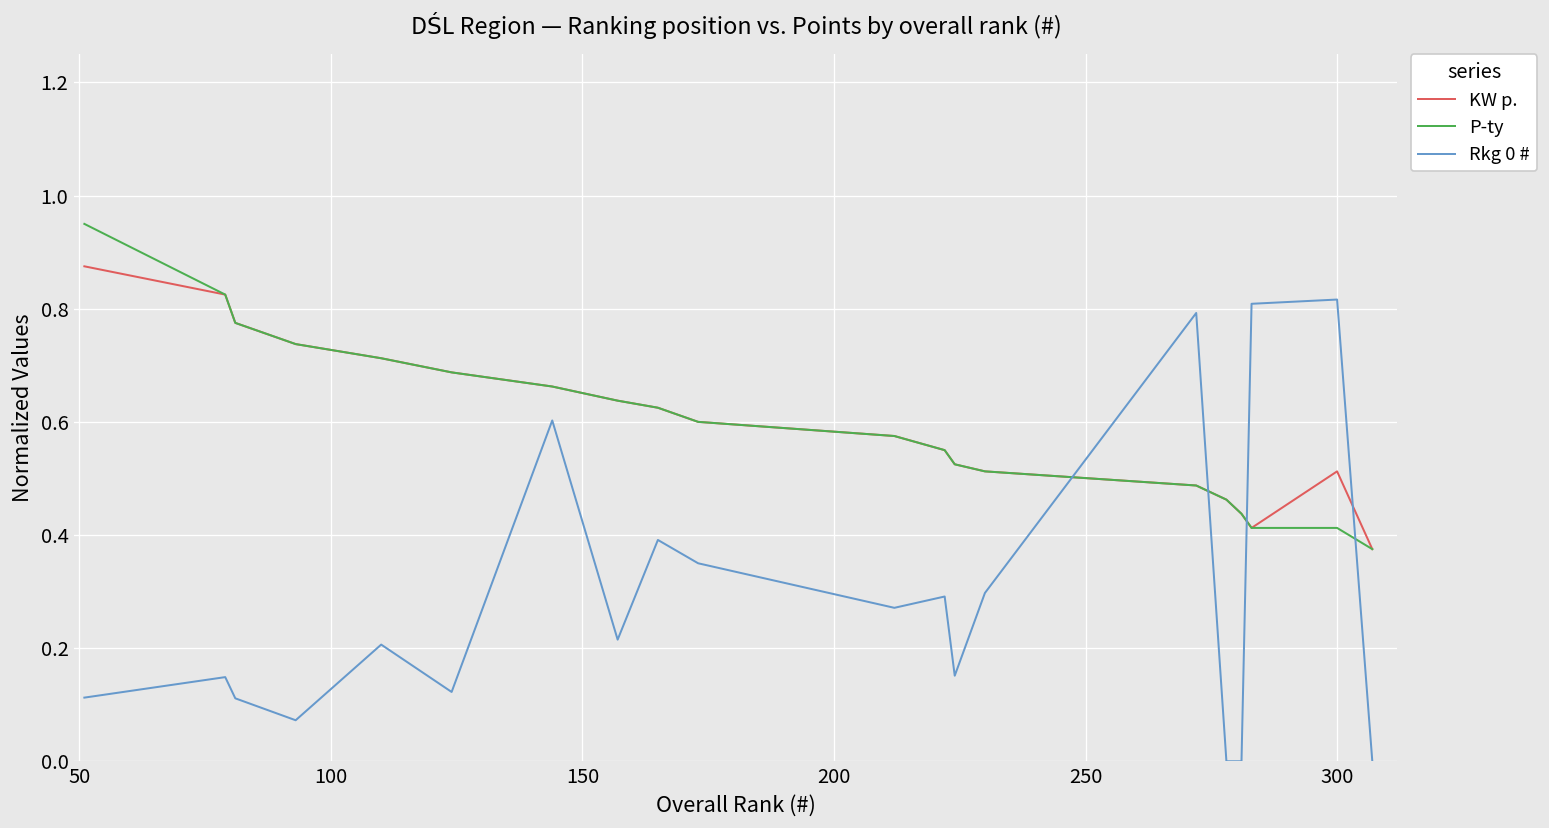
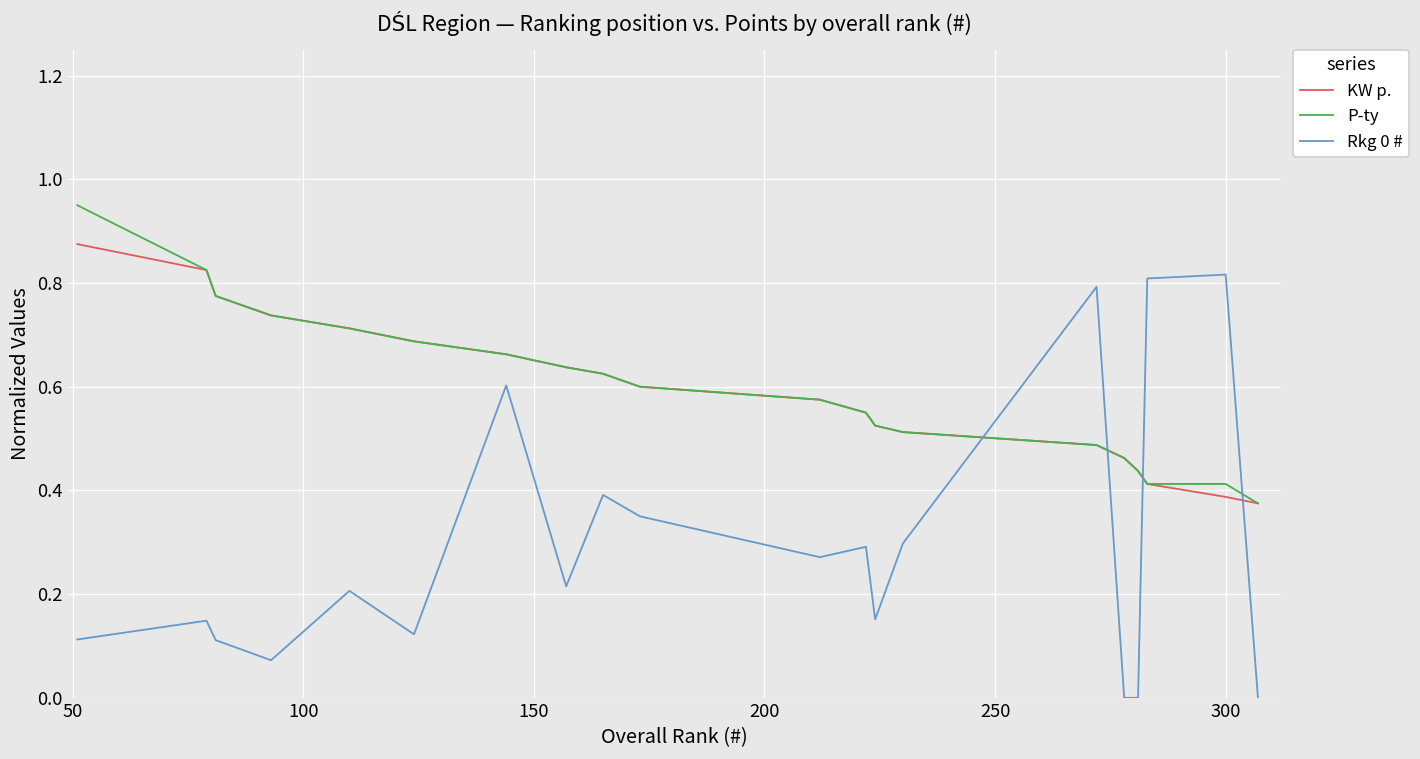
KW p., 300: 0.51 -> 0.39
